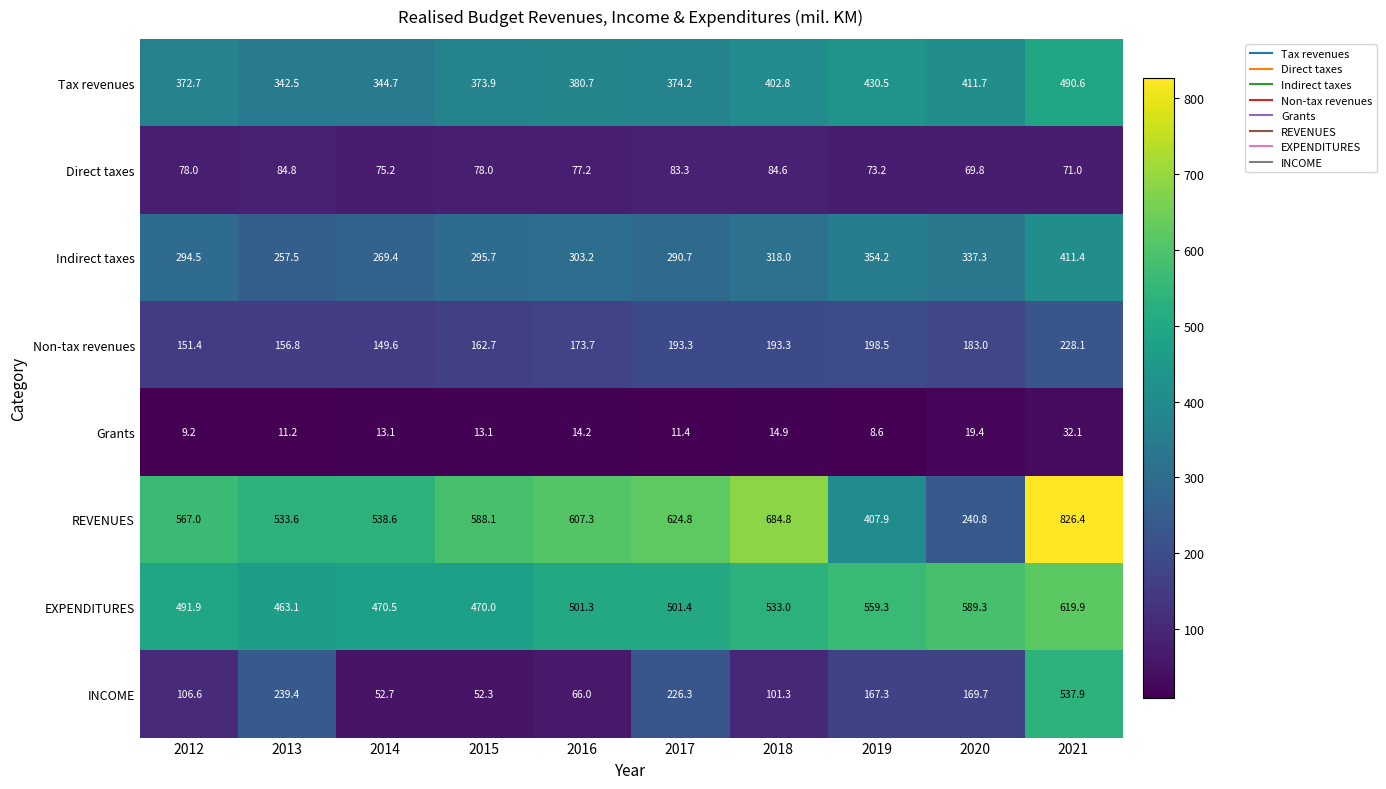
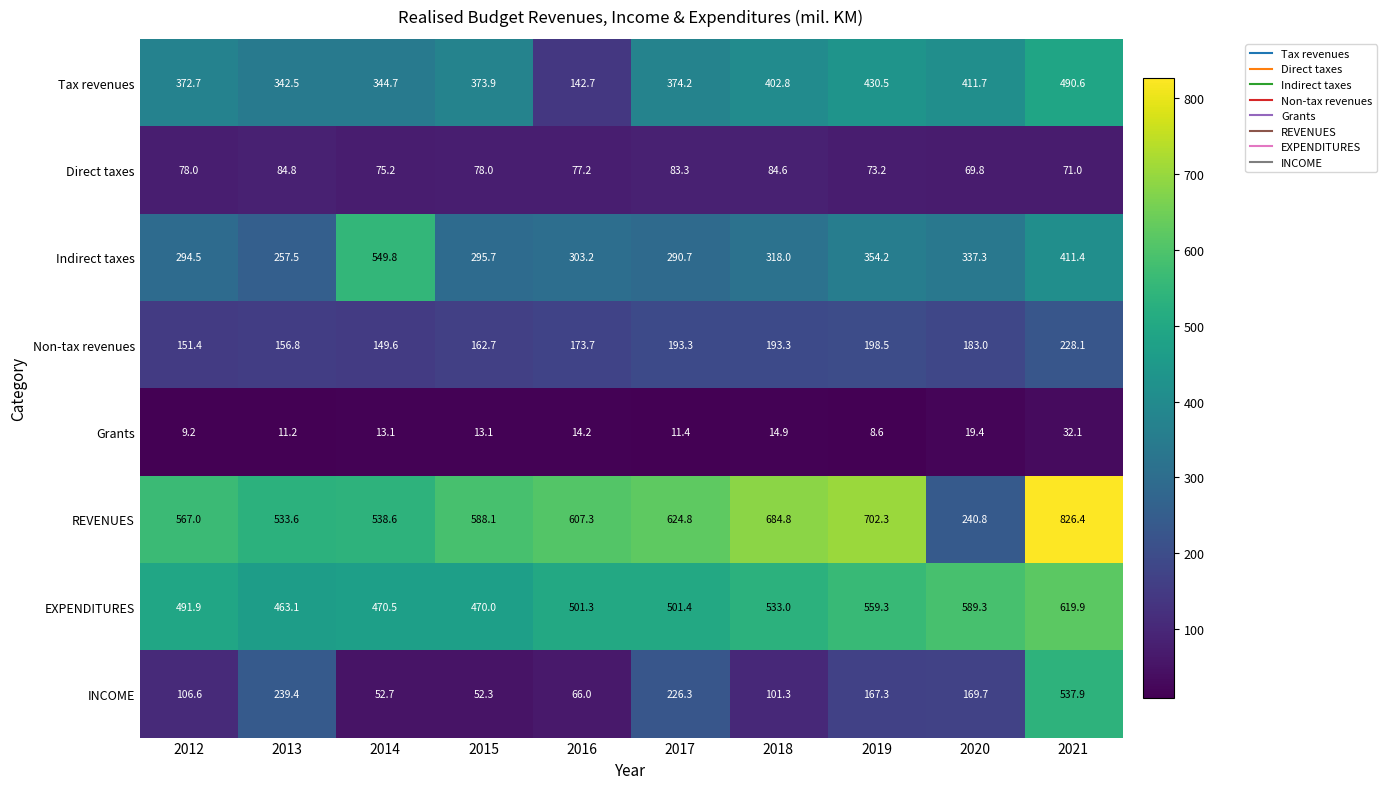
Tax revenues, 2016: 380.7 -> 142.7
Indirect taxes, 2014: 269.4 -> 549.8
REVENUES, 2019: 407.9 -> 702.3
